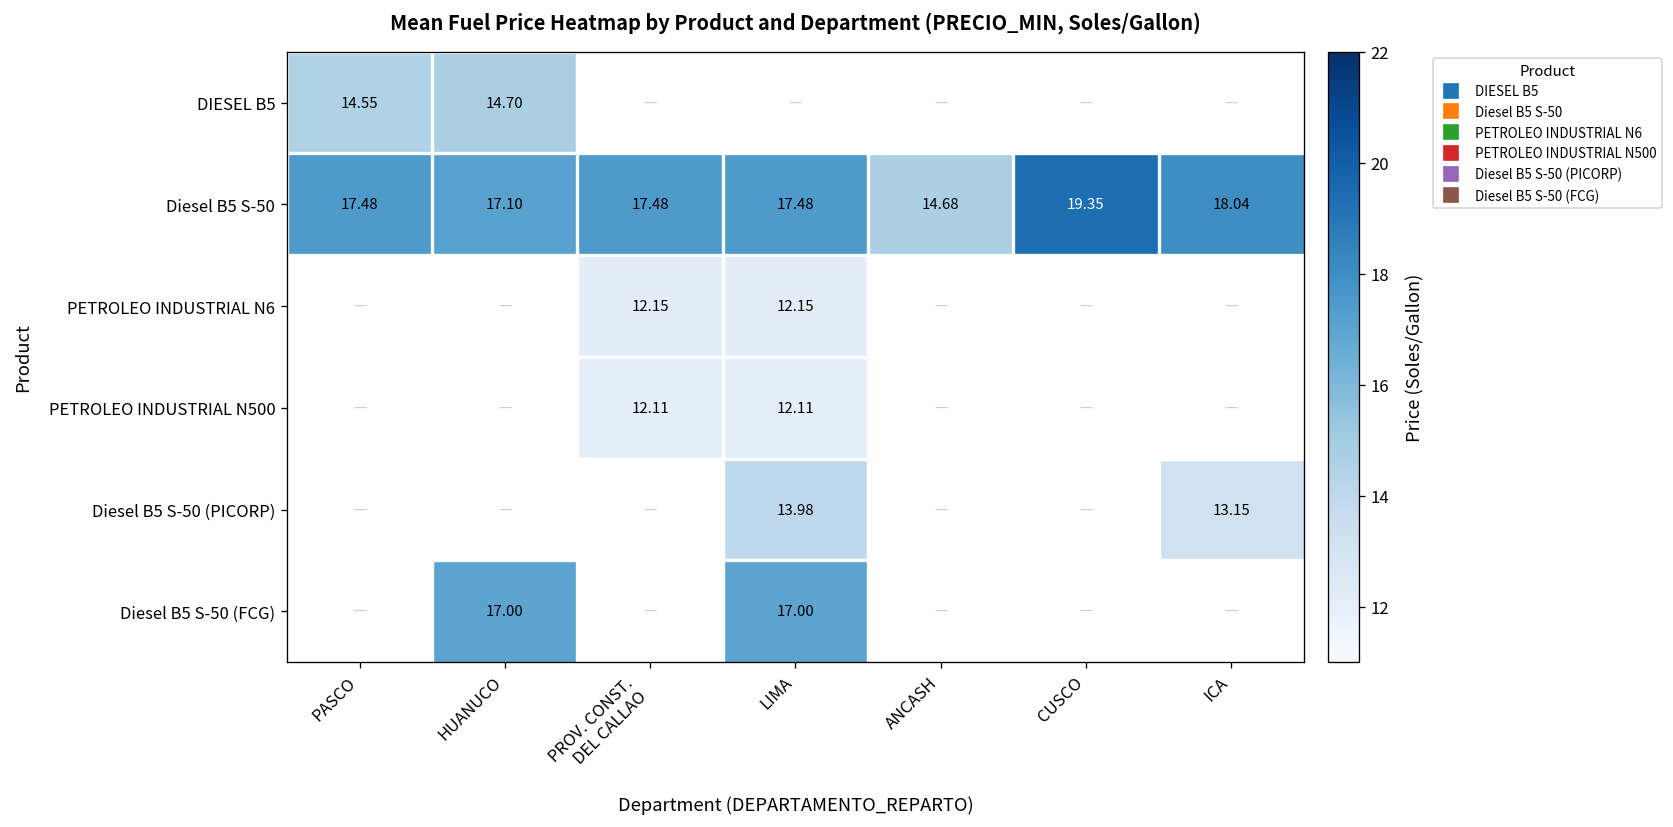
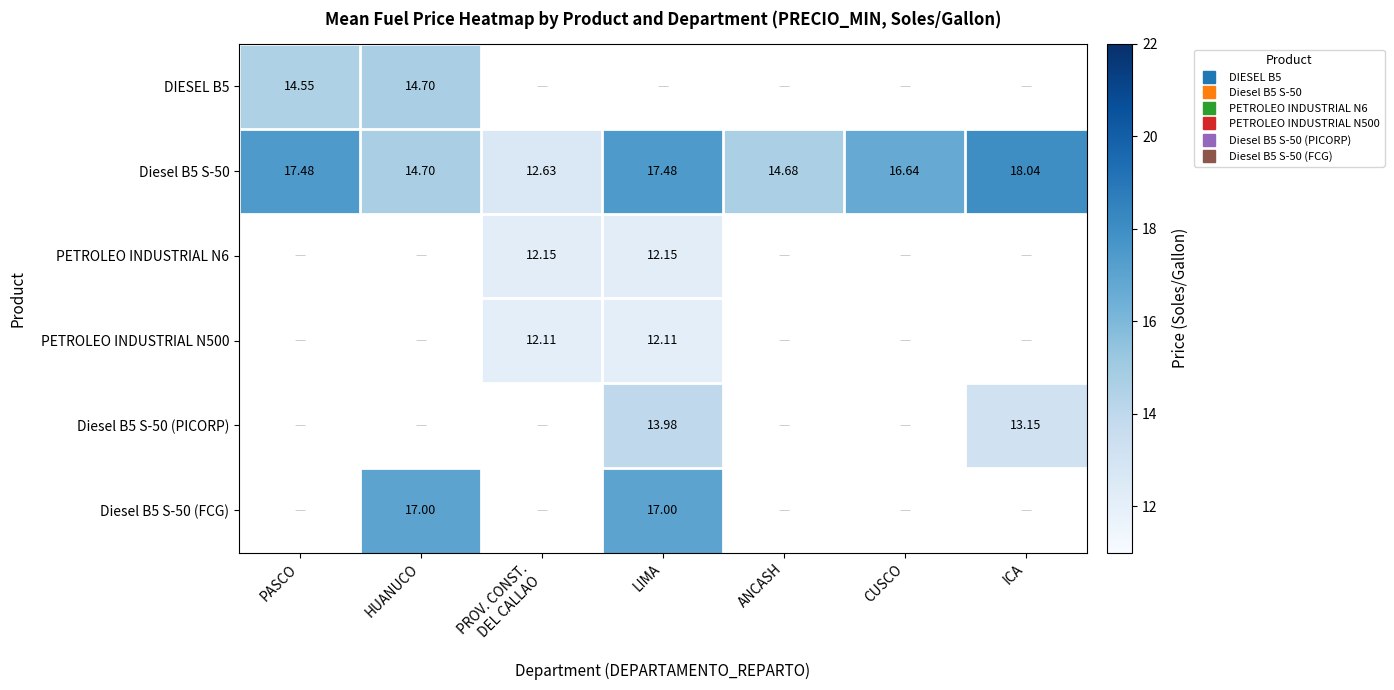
Diesel B5 S-50, HUANUCO: 17.10 -> 14.70
Diesel B5 S-50, PROV. CONST. DEL CALLAO: 17.48 -> 12.63
Diesel B5 S-50, CUSCO: 19.35 -> 16.64
